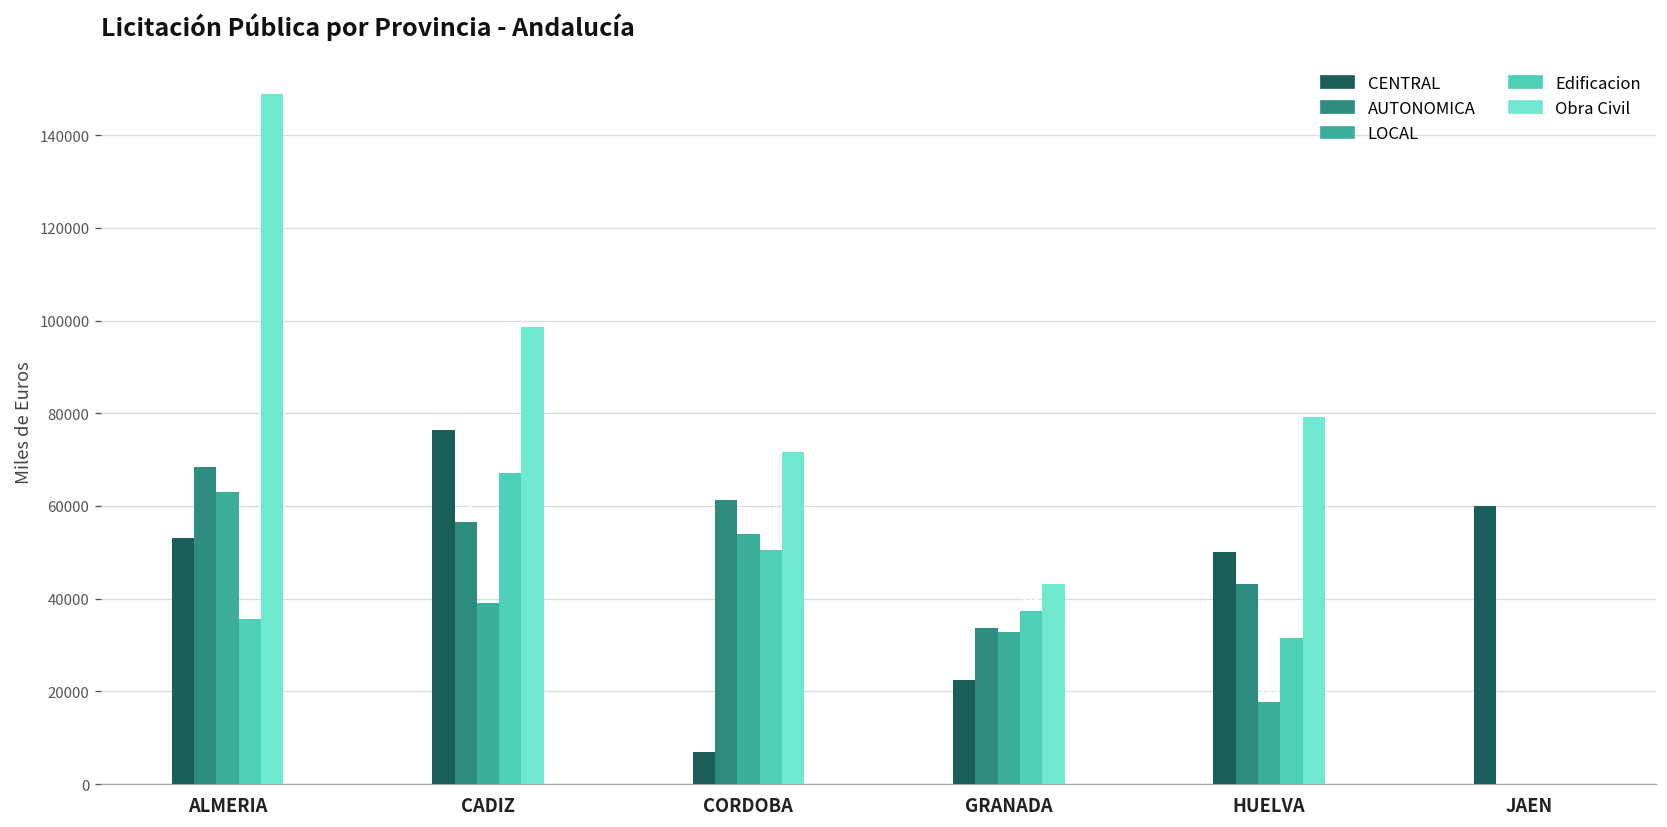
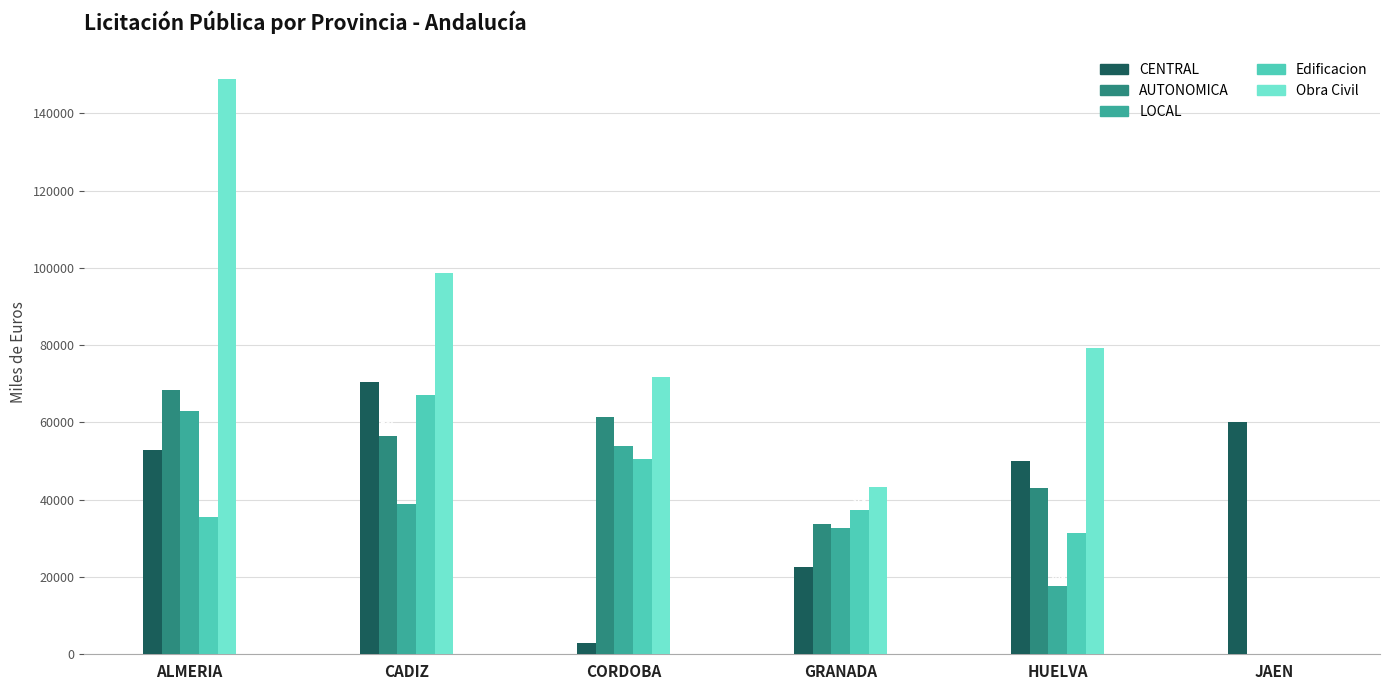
CENTRAL, CADIZ: 76000 -> 70000
CENTRAL, CORDOBA: 7000 -> 3000
